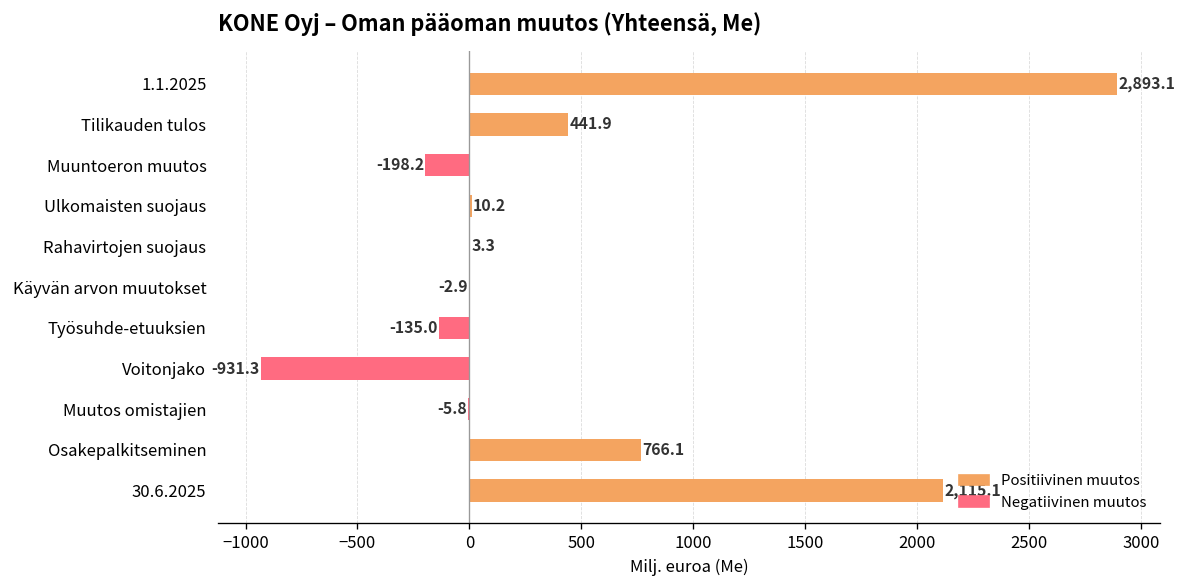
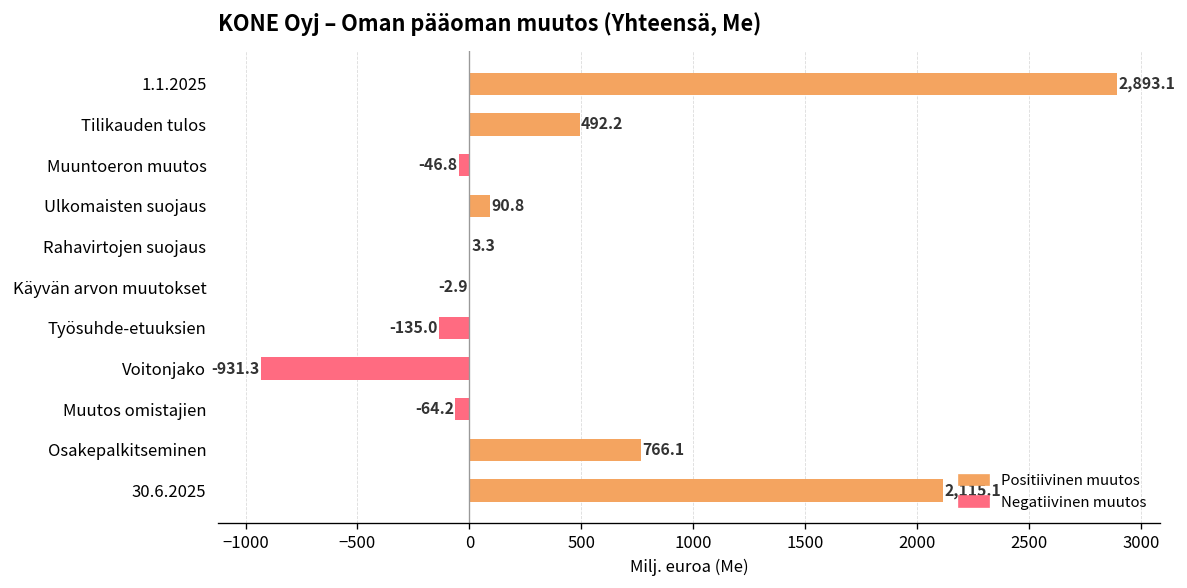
Tilikauden tulos: 441.9 -> 492.2
Muuntoeron muutos: -198.2 -> -46.8
Ulkomaisten suojaus: 10.2 -> 90.8
Muutos omistajien: -5.8 -> -64.2
